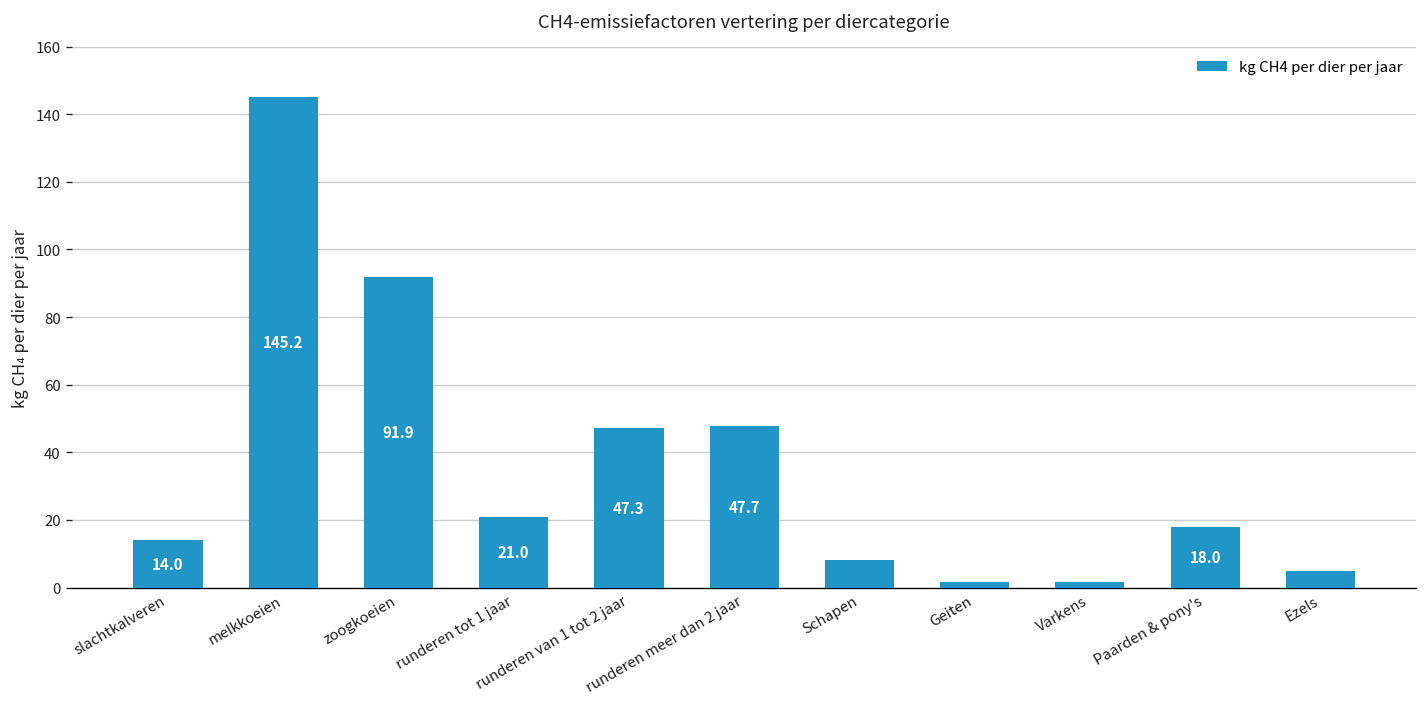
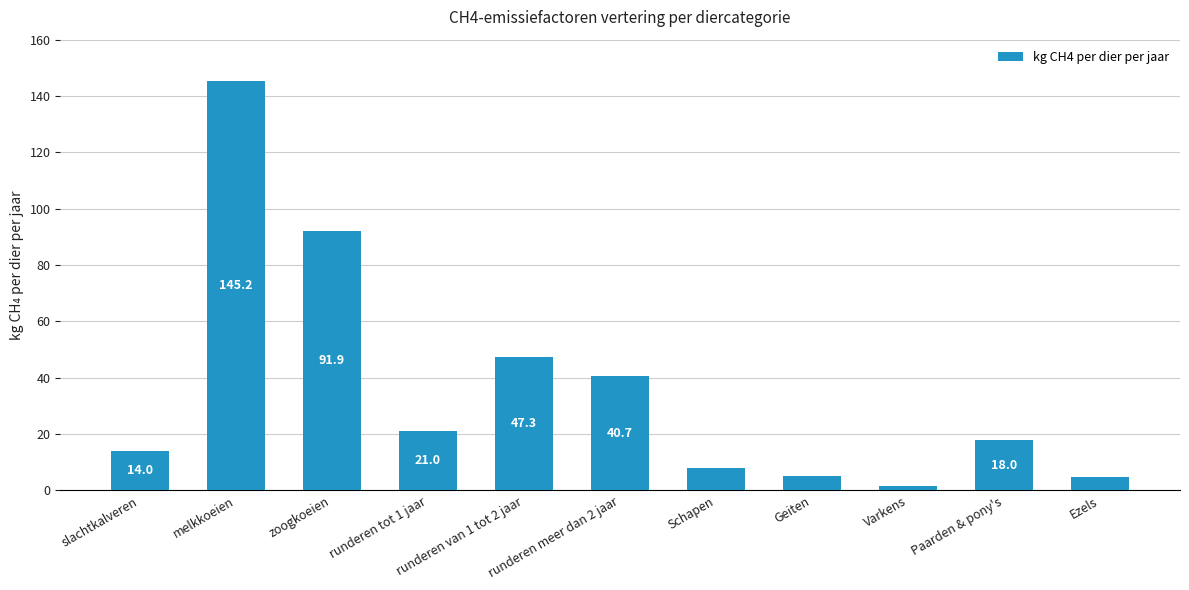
runderen meer dan 2 jaar: 47.7 -> 40.7
Geiten: 2 -> 5
